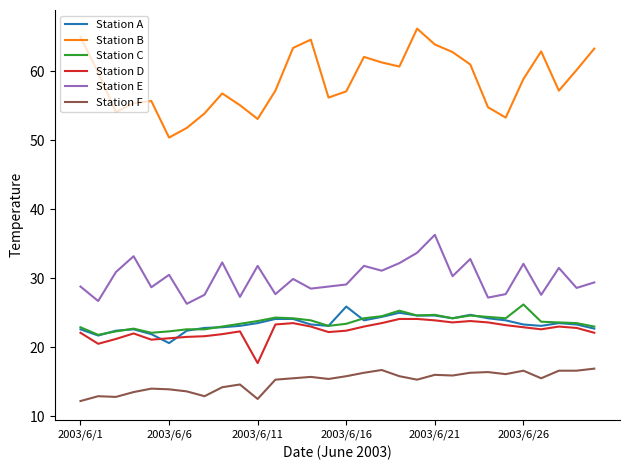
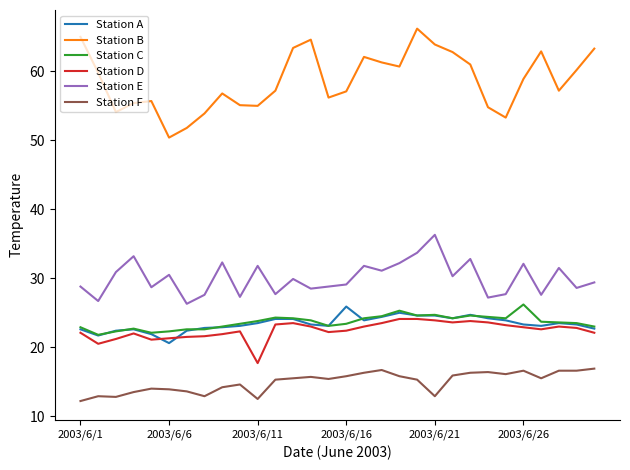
Station B, 2003/6/11: 53 -> 55
Station F, 2003/6/21: 16 -> 13
